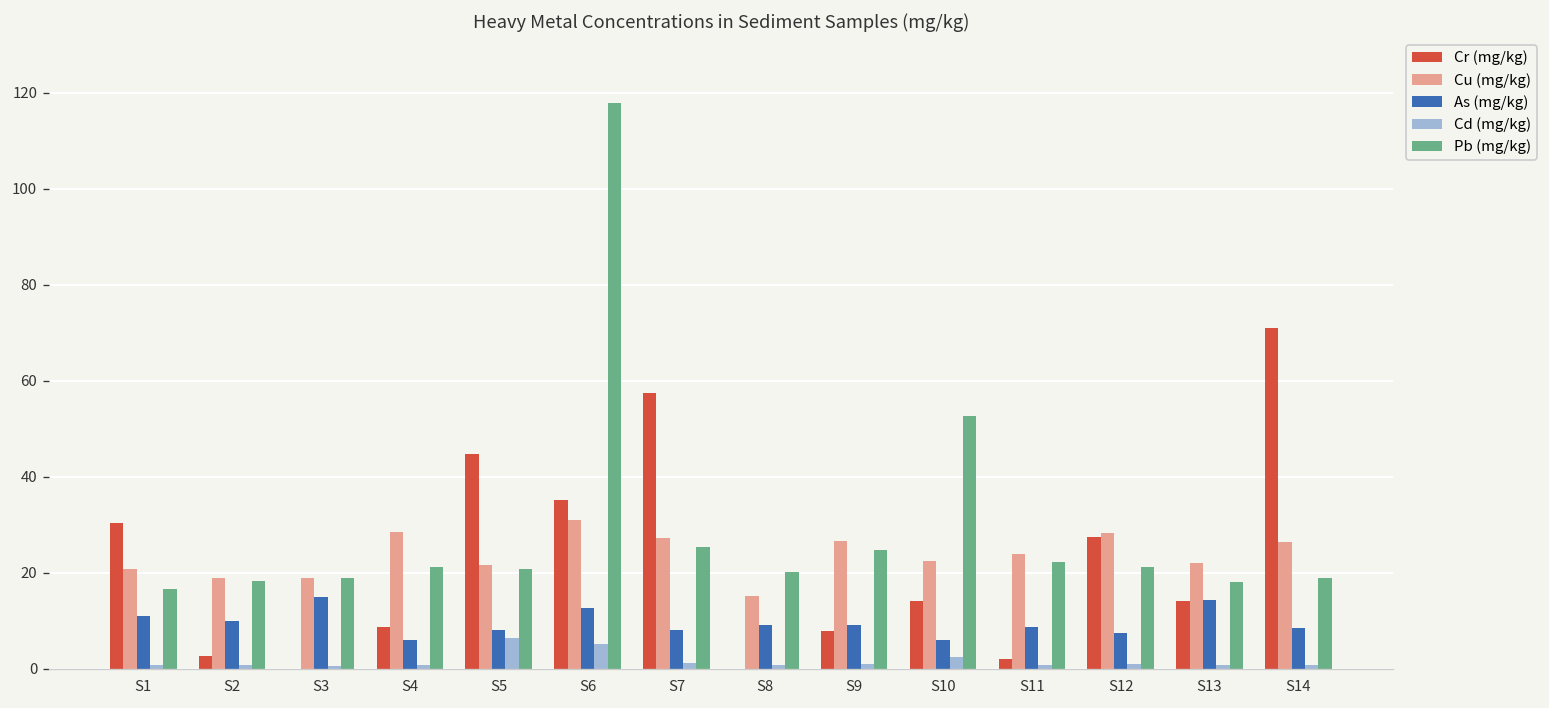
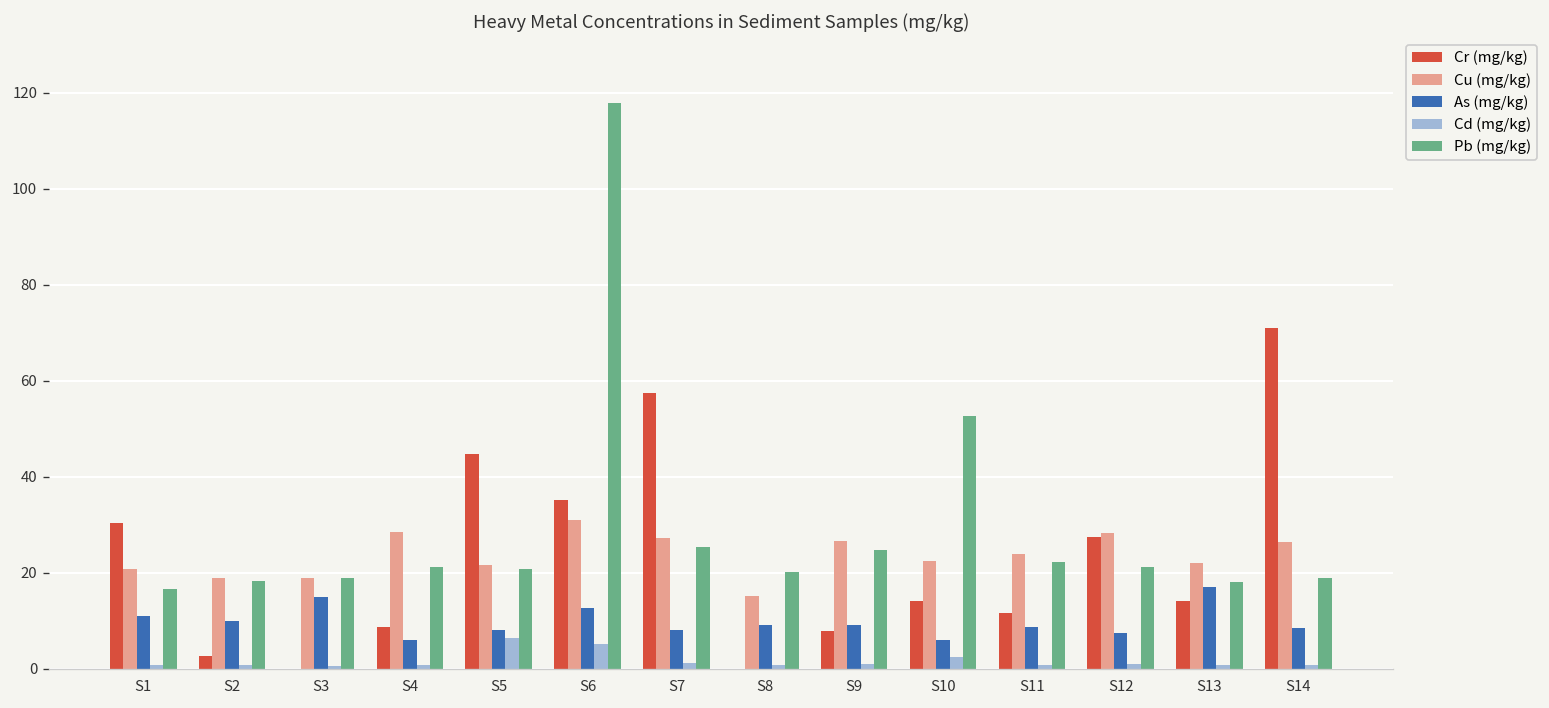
Cr (mg/kg), S11: 2 -> 12
As (mg/kg), S13: 14 -> 17
